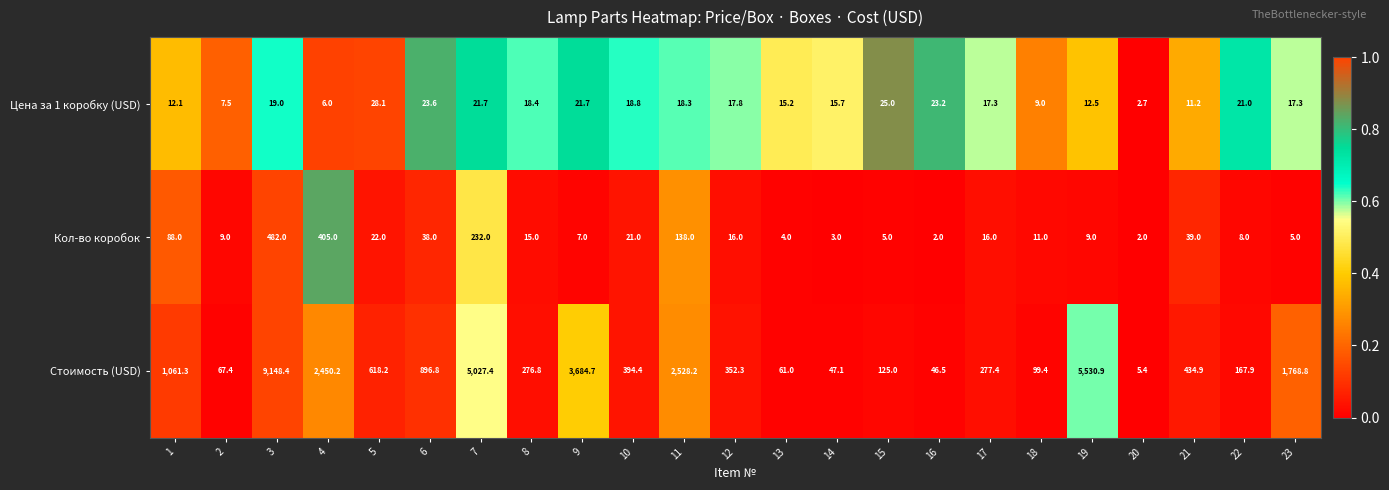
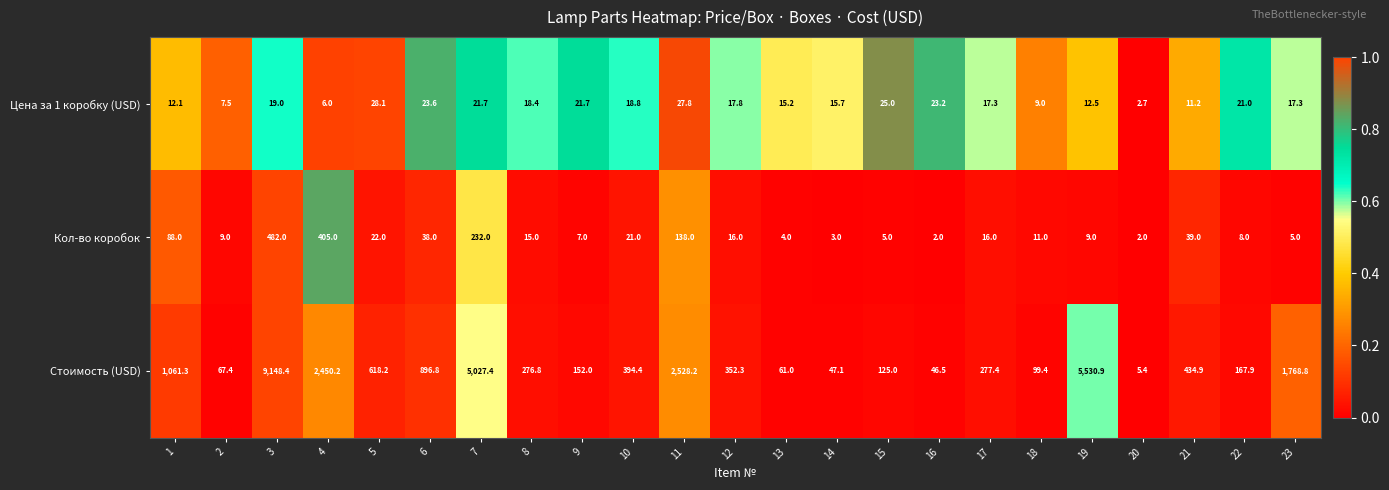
Цена за 1 коробку (USD), 11: 18.3 -> 27.8
Стоимость (USD), 9: 3,684.7 -> 152.0
